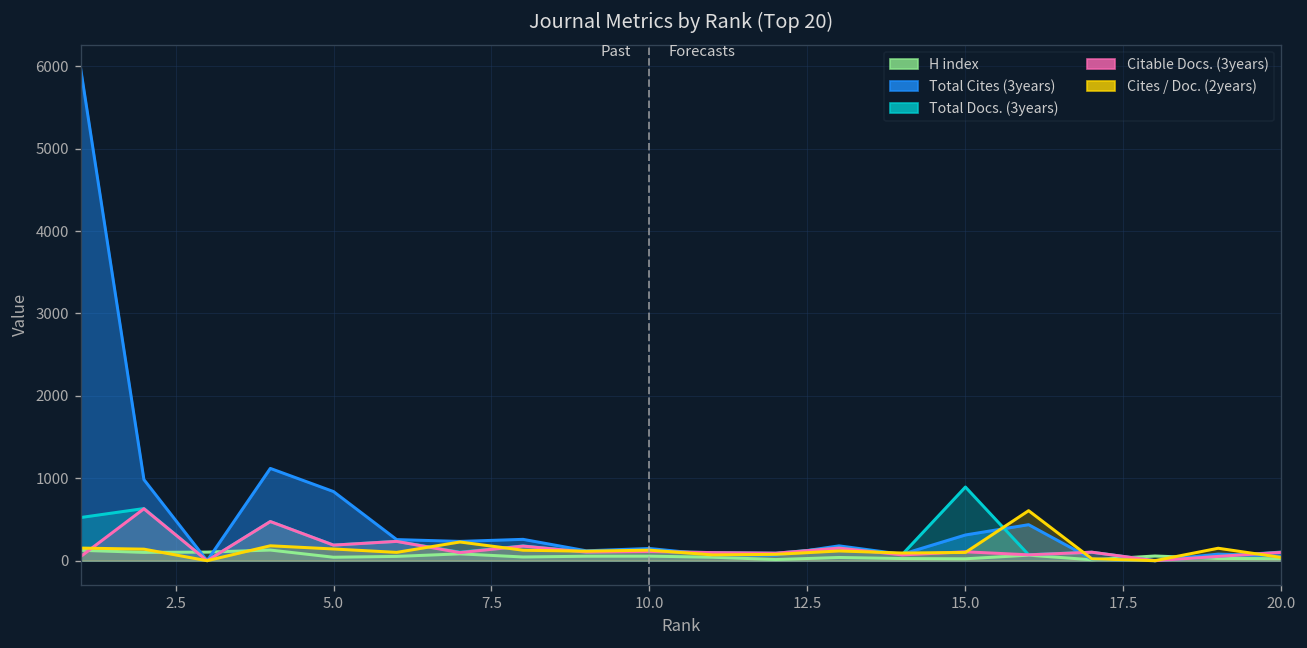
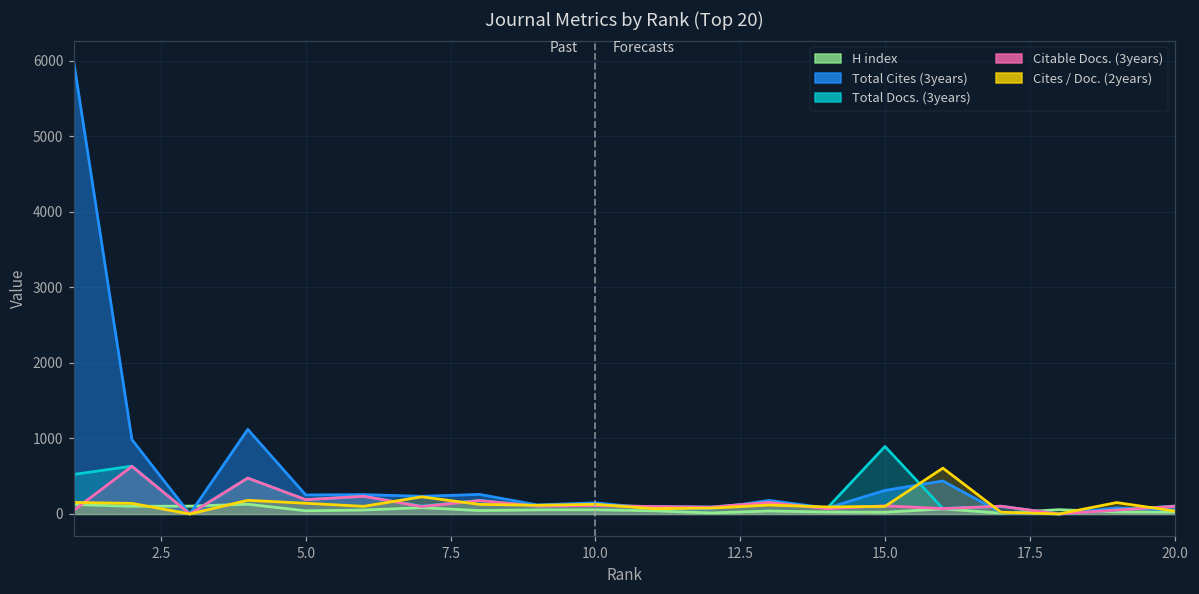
Total Cites (3years), 5.0: 800 -> 300
